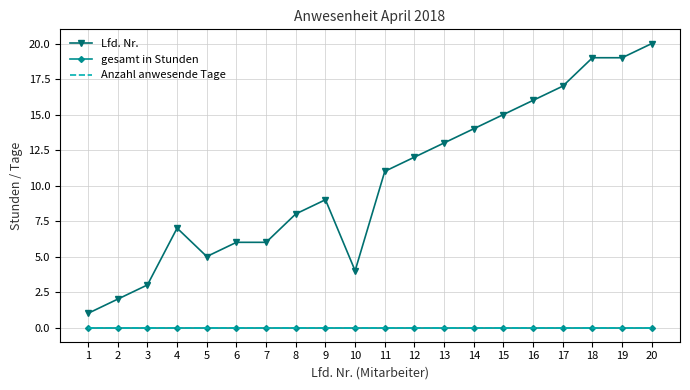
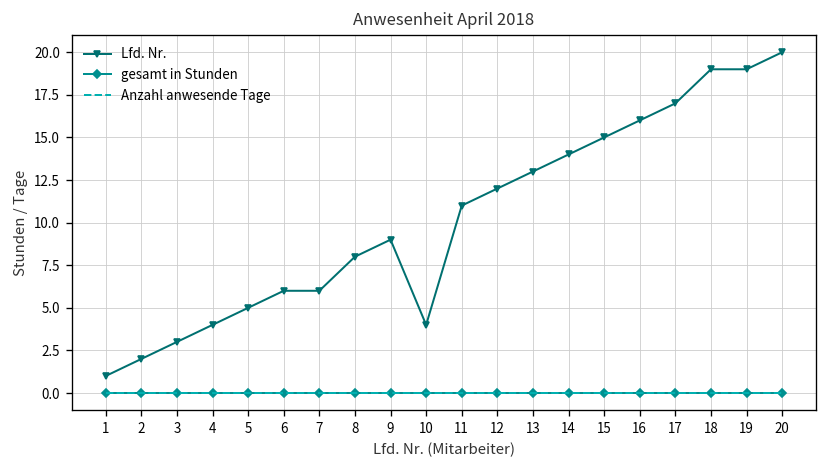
Lfd. Nr., 4: 7 -> 4
